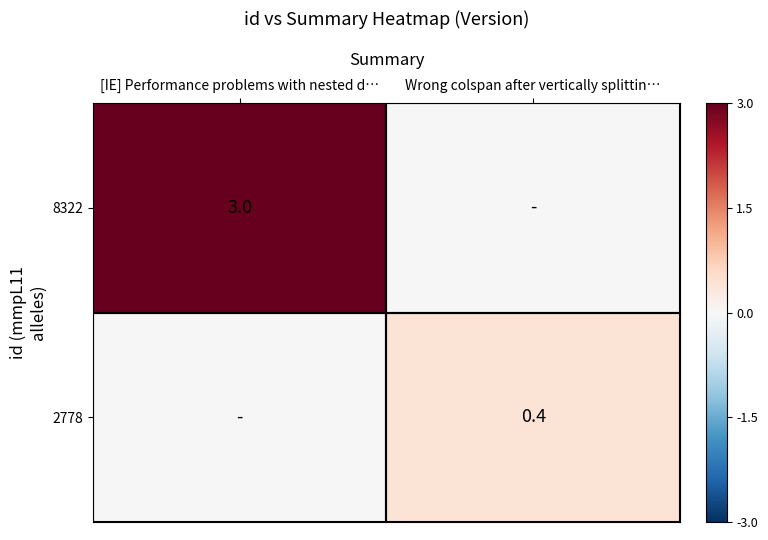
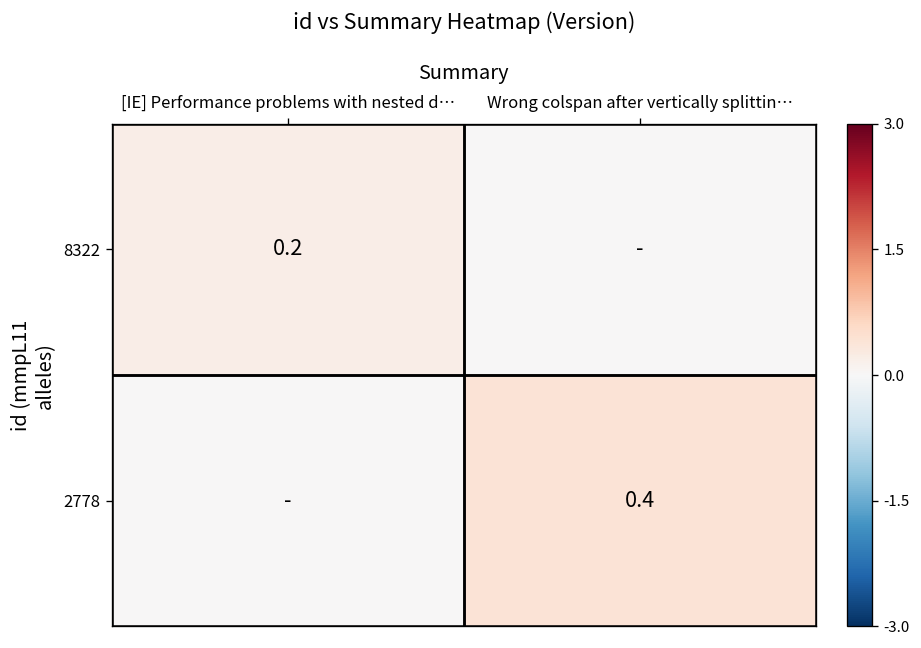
8322, [IE] Performance problems with nested d…: 3.0 -> 0.2
